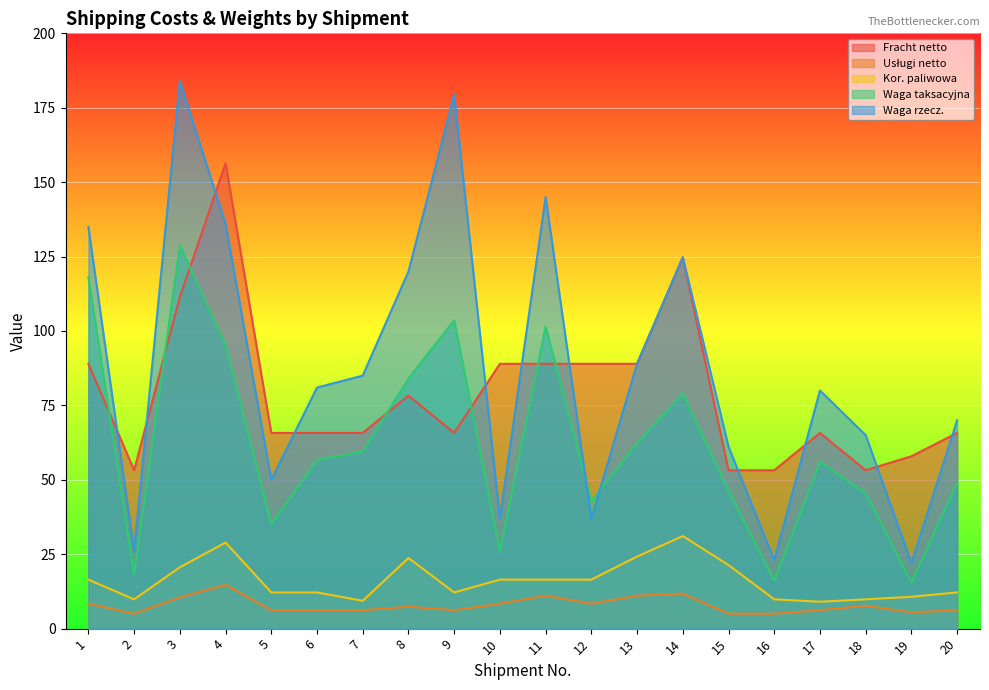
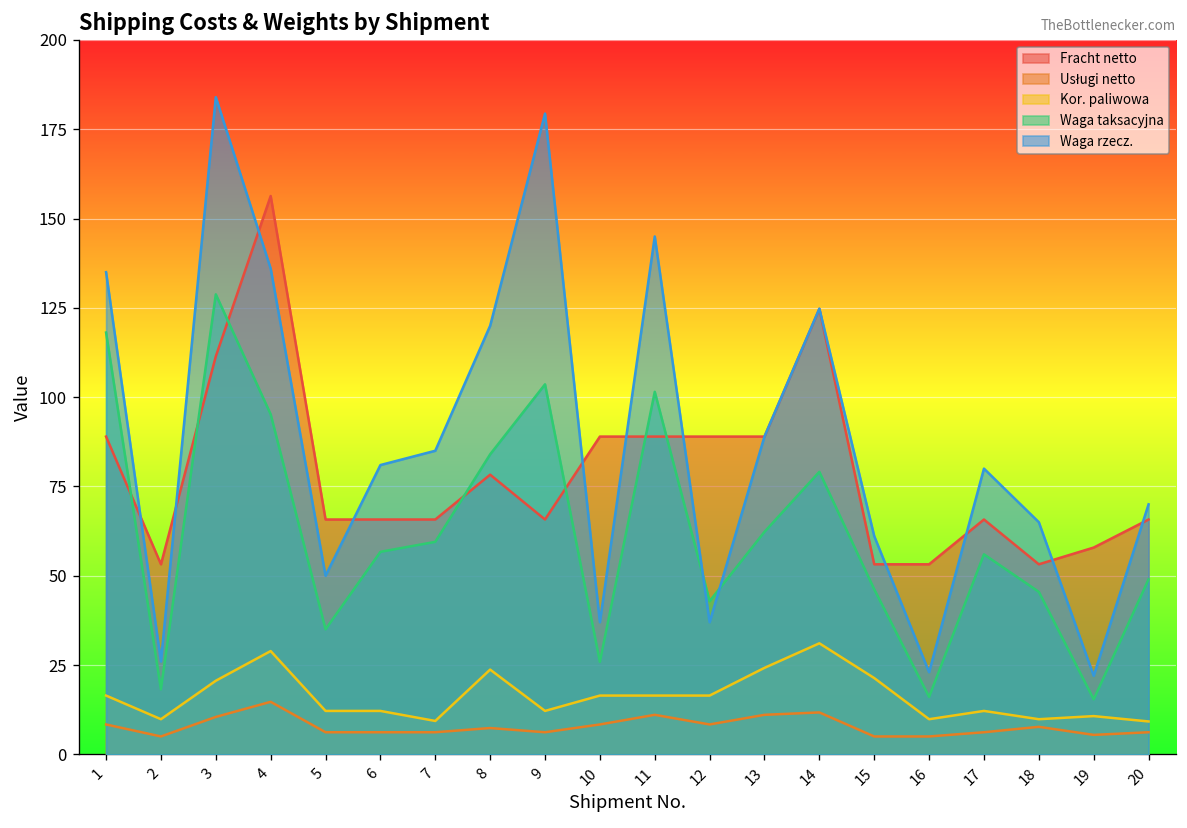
Kor. paliwowa, 17: 9 -> 12
Kor. paliwowa, 20: 12 -> 9
